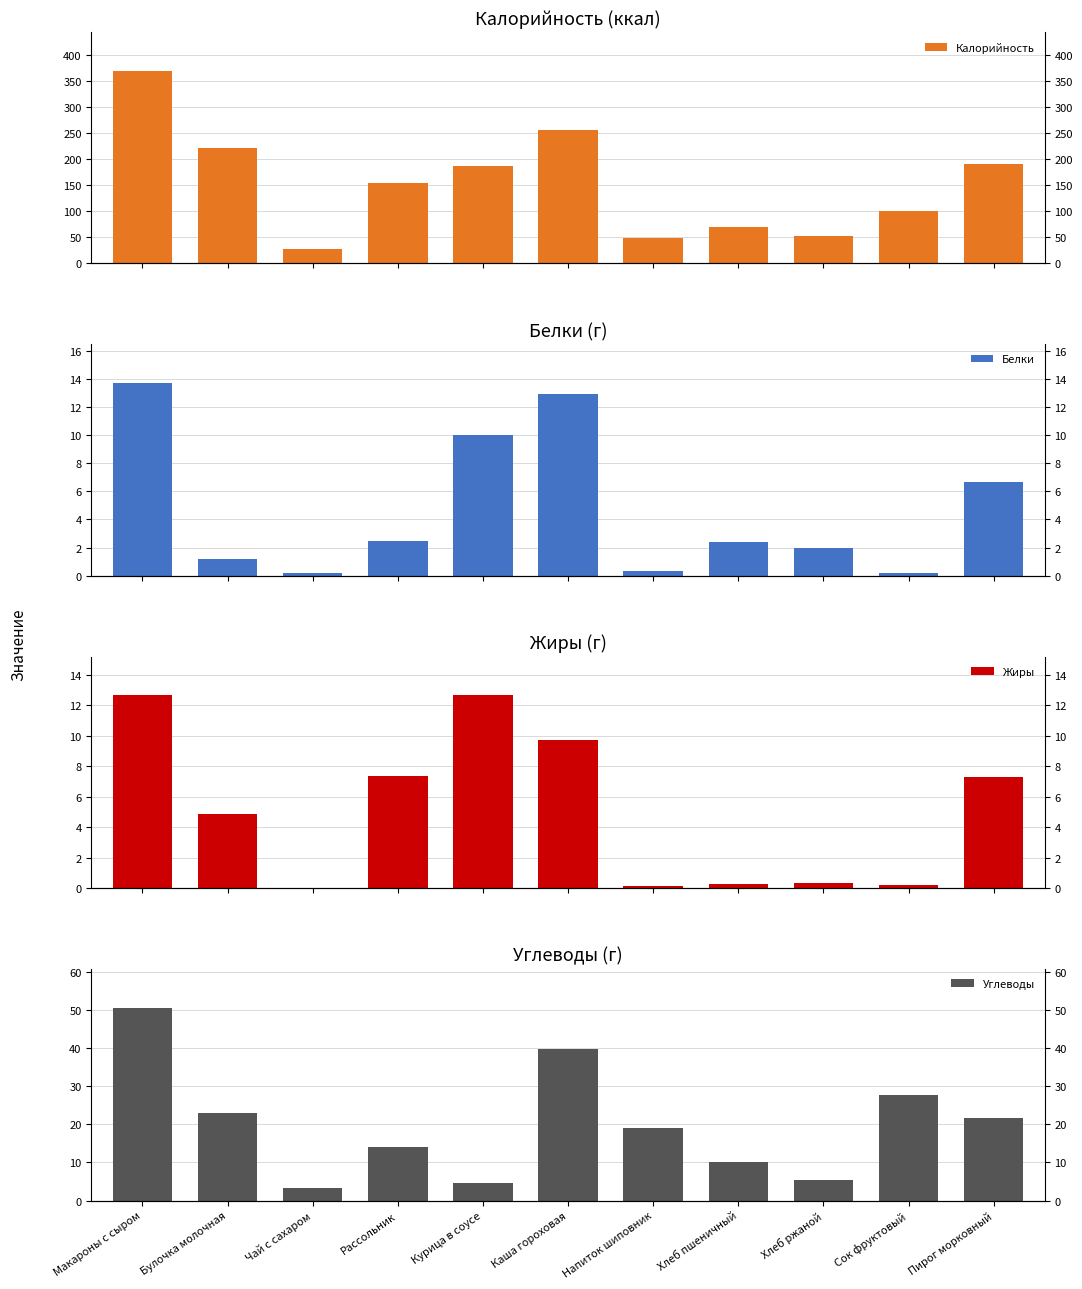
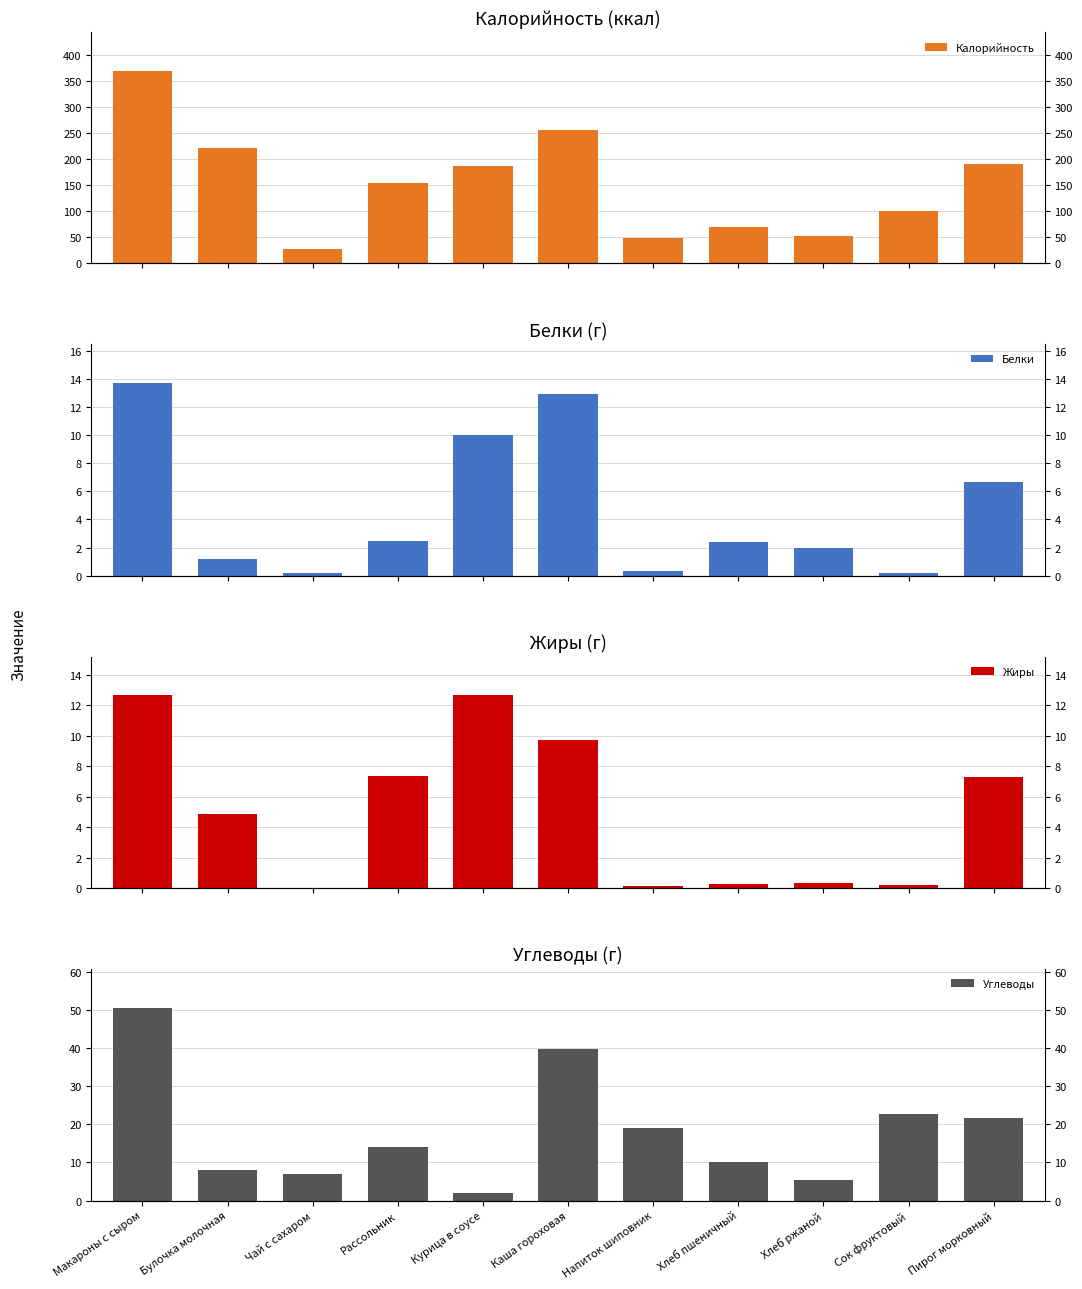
Углеводы (г), Булочка молочная: 23 -> 8
Углеводы (г), Чай с сахаром: 3 -> 7
Углеводы (г), Курица в соусе: 5 -> 2
Углеводы (г), Сок фруктовый: 28 -> 23
